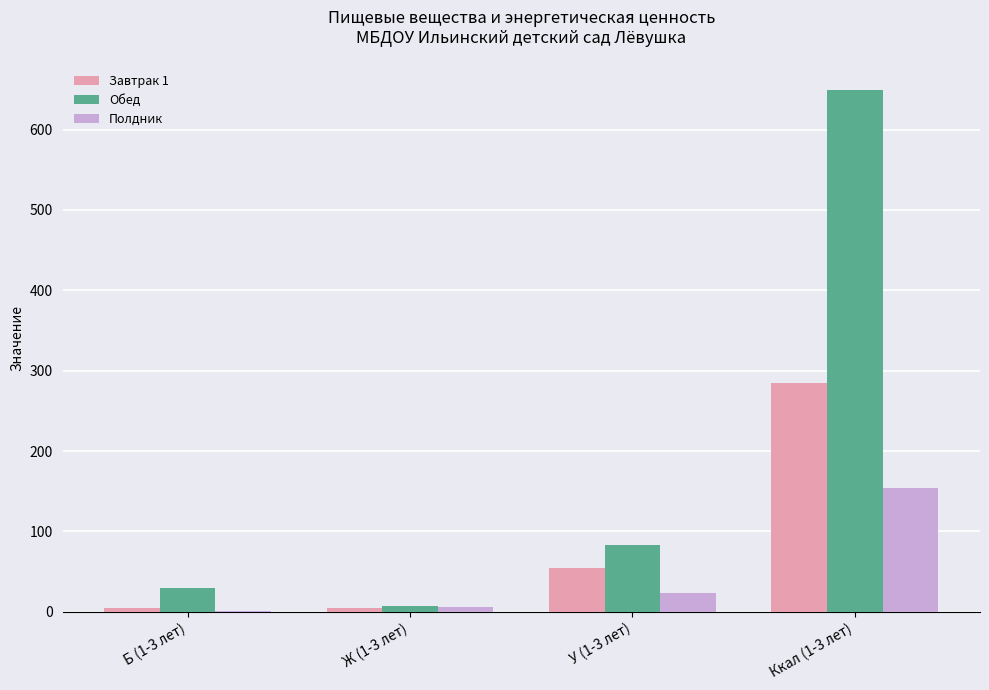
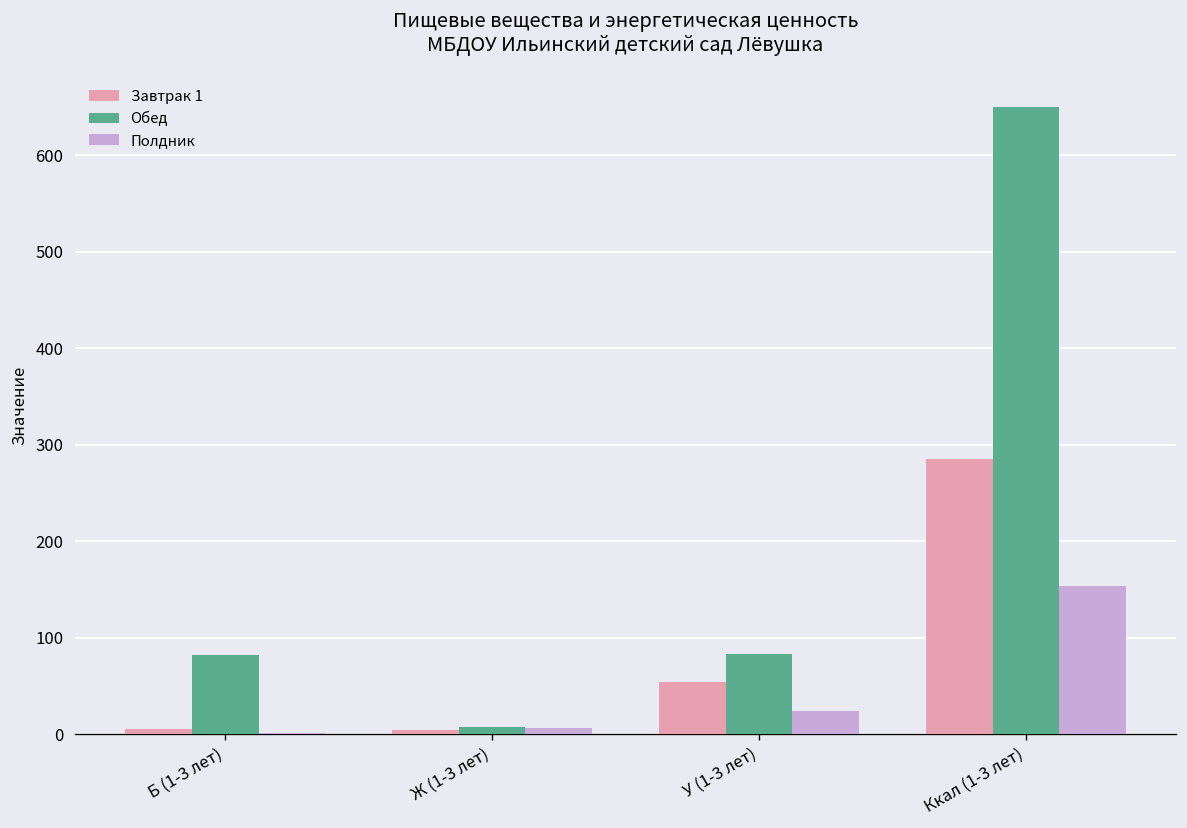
Обед, Б (1-3 лет): 30 -> 80
